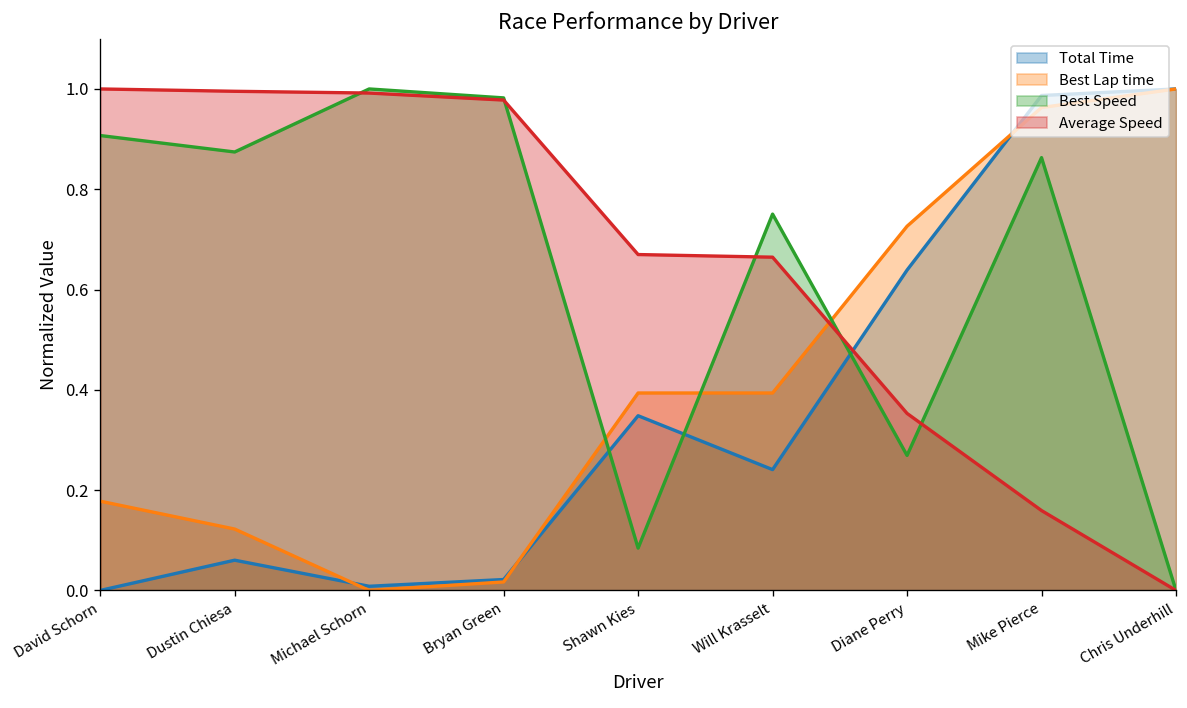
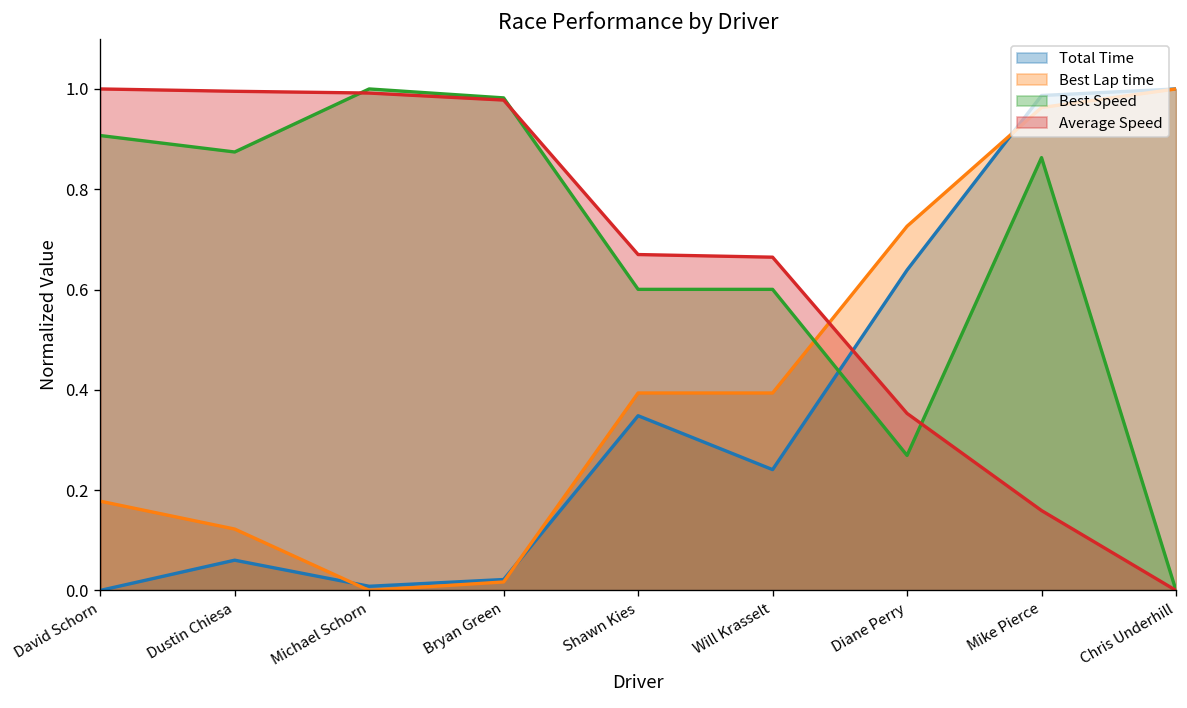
Best Speed, Shawn Kies: 0.08 -> 0.60
Best Speed, Will Krasselt: 0.75 -> 0.60
